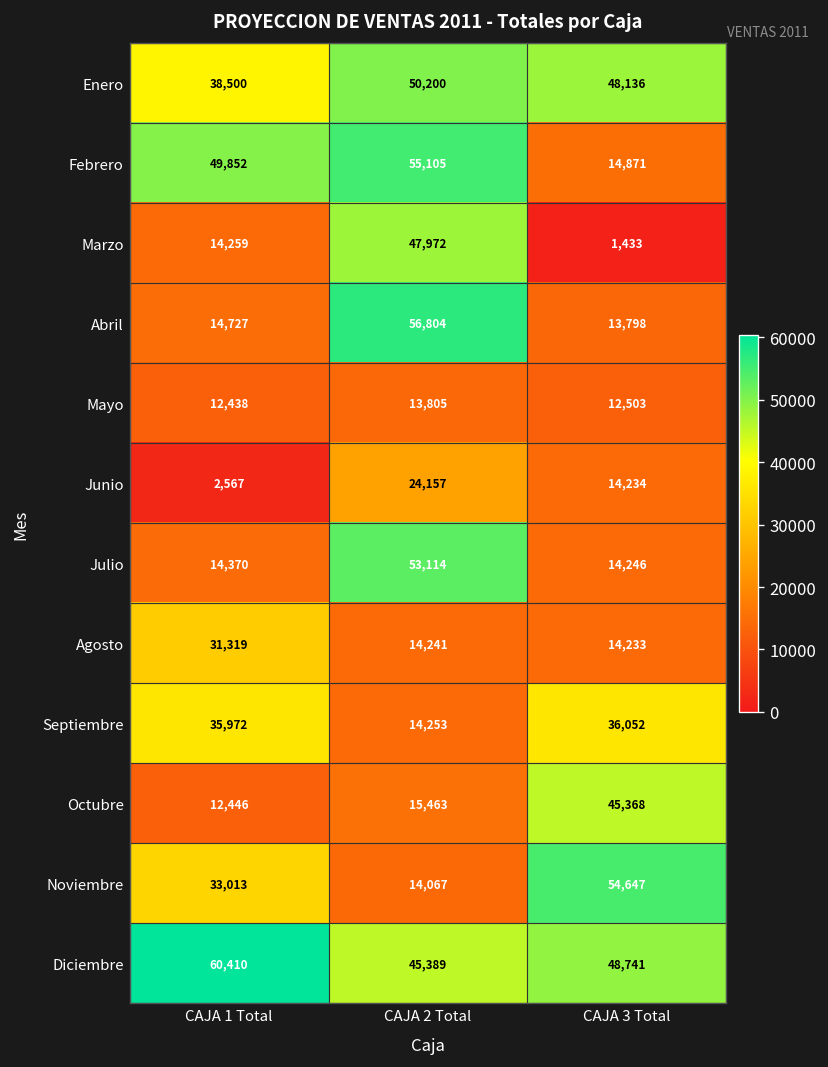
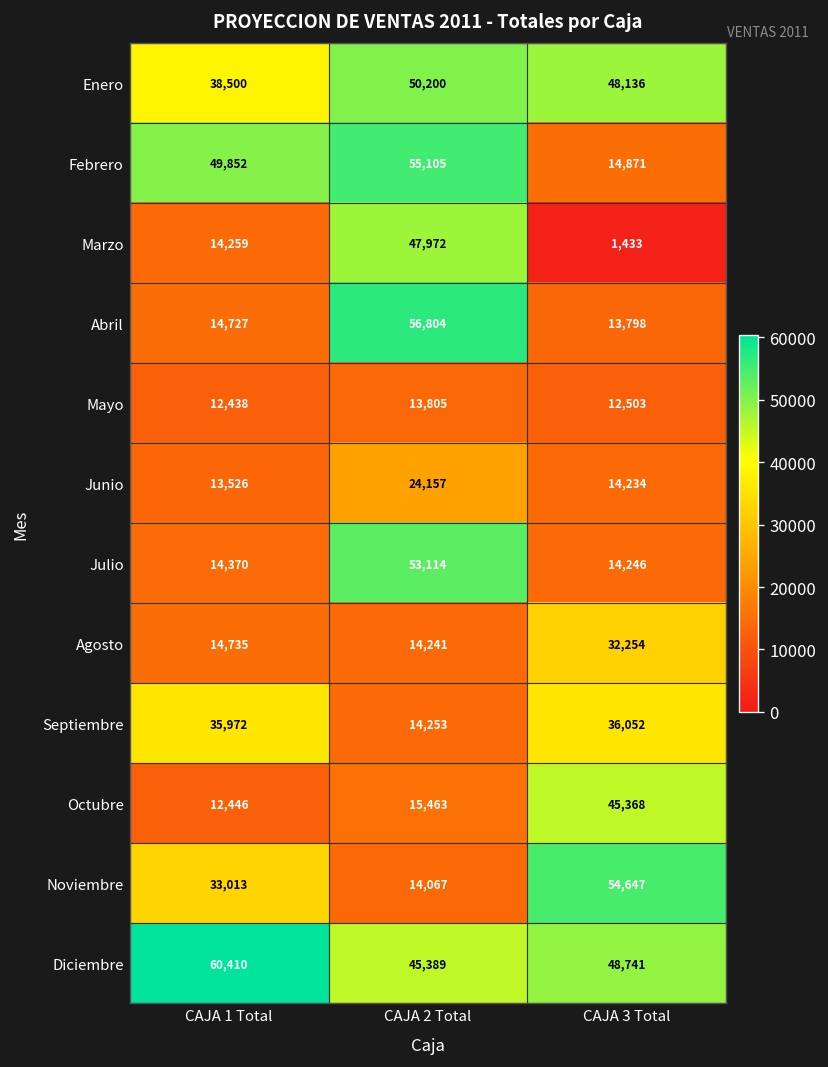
Junio, CAJA 1 Total: 2,567 -> 13,526
Agosto, CAJA 1 Total: 31,319 -> 14,735
Agosto, CAJA 3 Total: 14,233 -> 32,254
